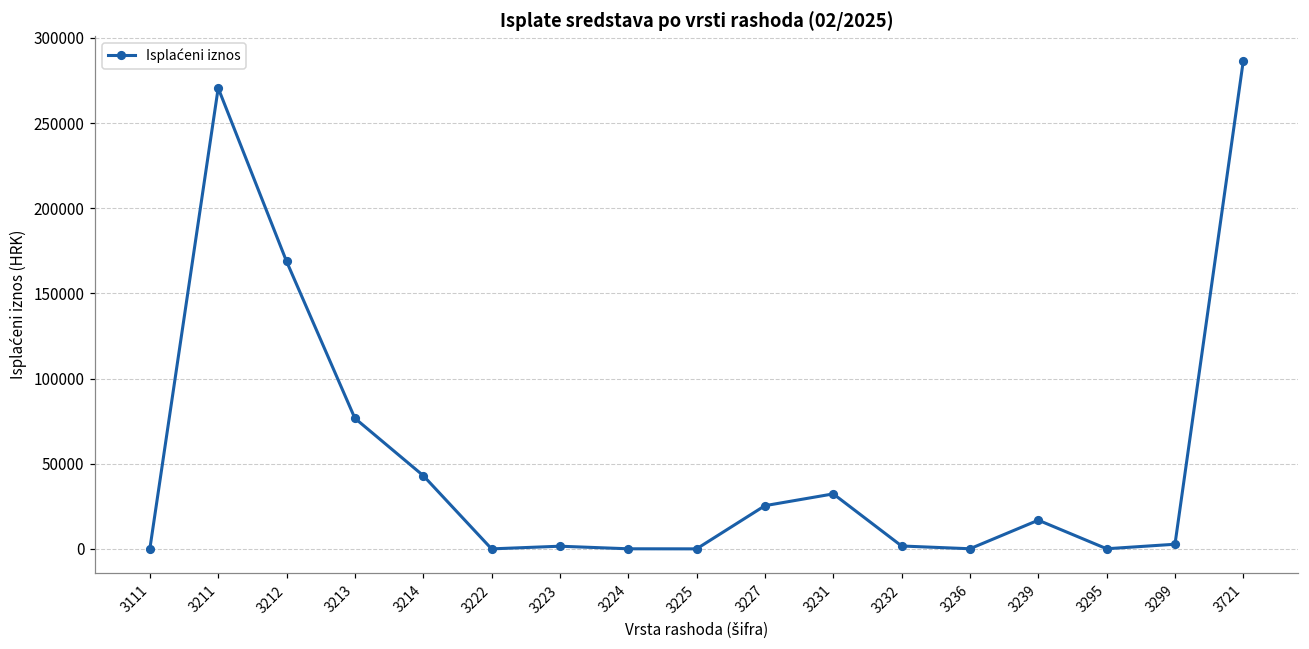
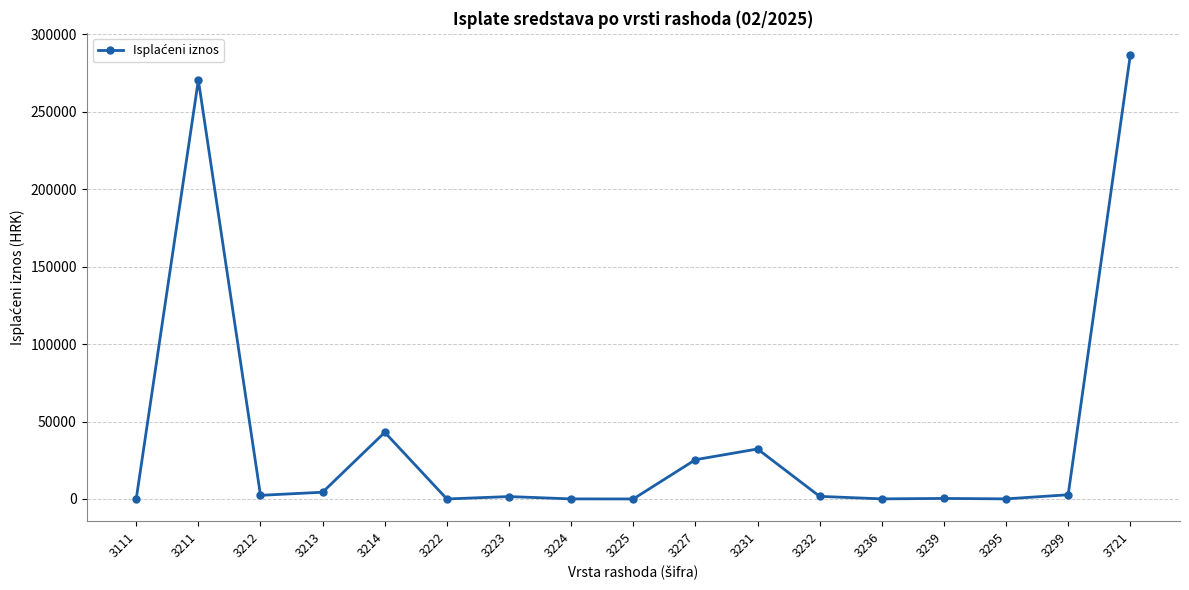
3212: 169000 -> 2000
3213: 77000 -> 4000
3239: 17000 -> 0
